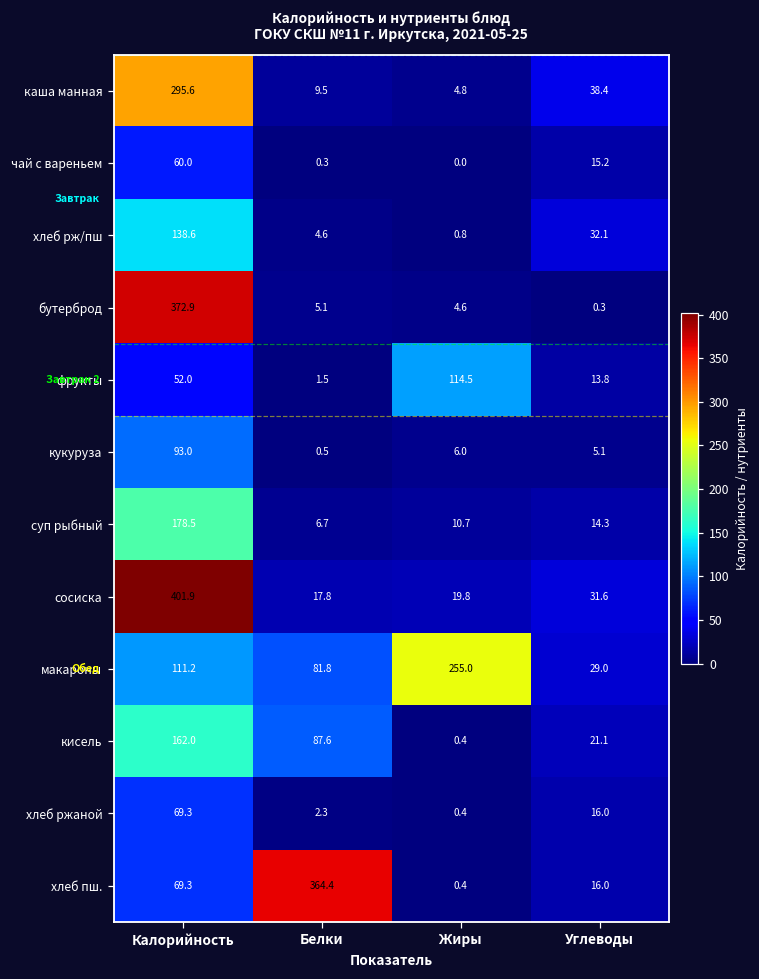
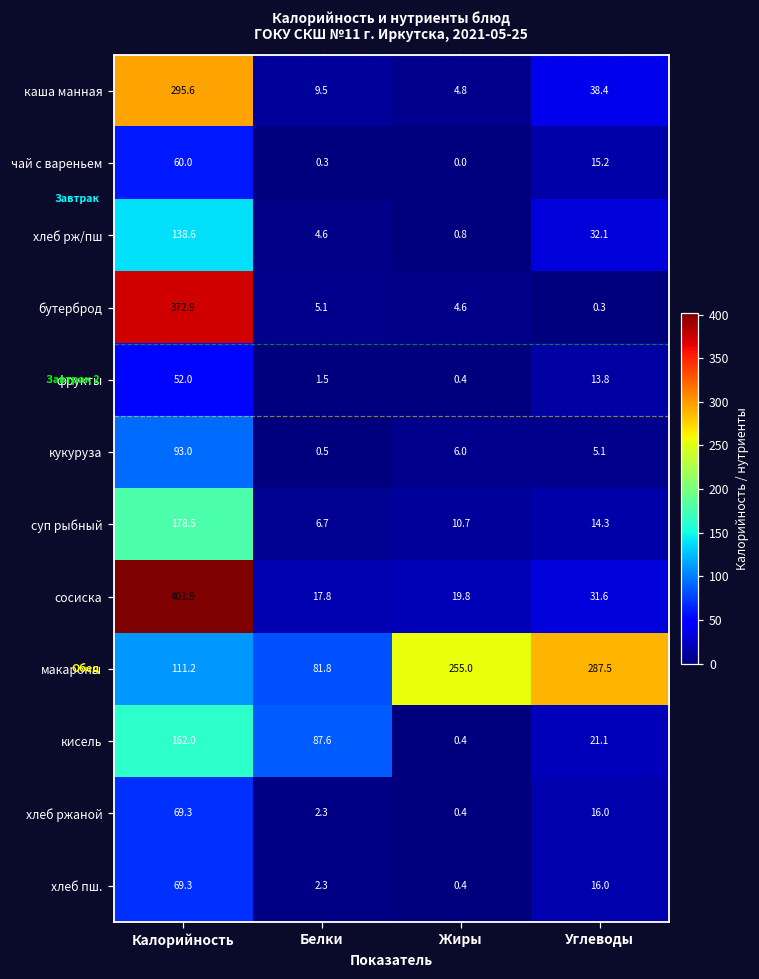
фрукты, Жиры: 114.5 -> 0.4
макароны, Углеводы: 29.0 -> 287.5
хлеб пш., Белки: 364.4 -> 2.3
